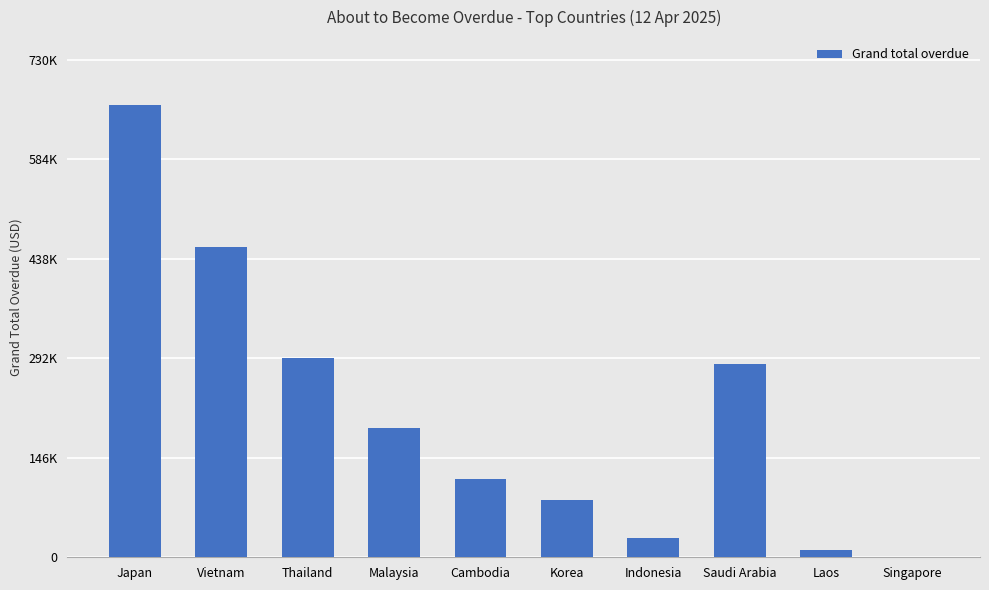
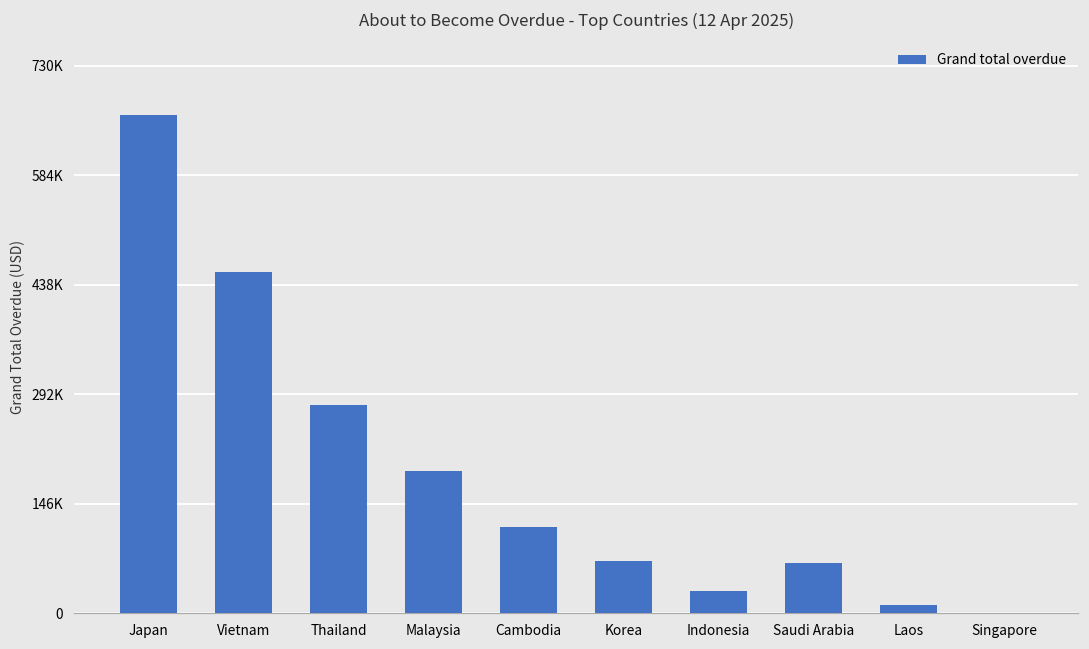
Thailand: 290000 -> 280000
Korea: 80000 -> 70000
Saudi Arabia: 280000 -> 70000
